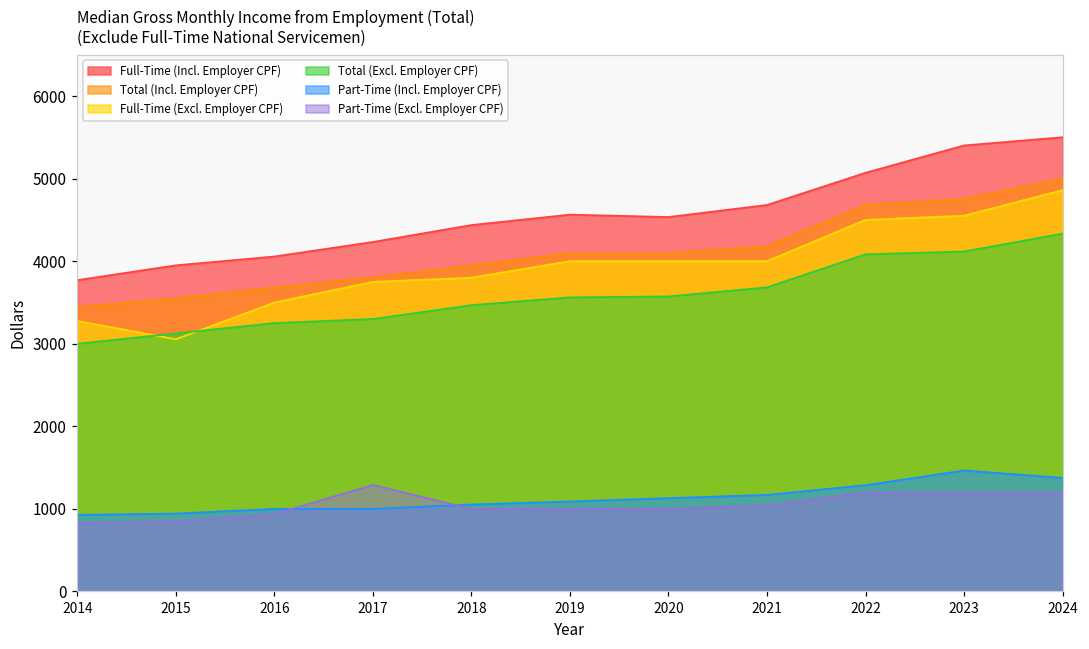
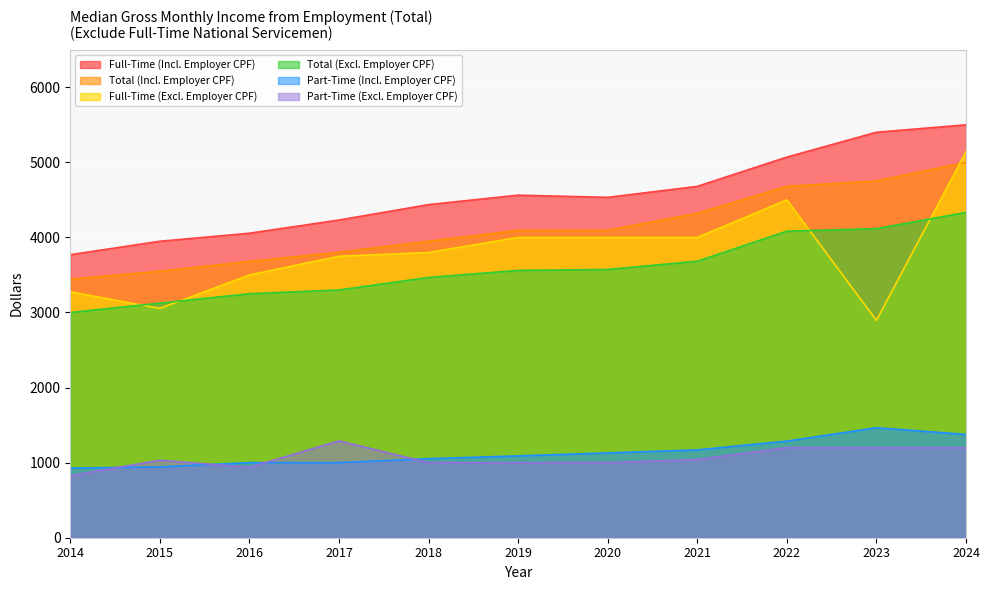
Part-Time (Excl. Employer CPF), 2015: 900 -> 1000
Total (Incl. Employer CPF), 2021: 4200 -> 4300
Full-Time (Excl. Employer CPF), 2023: 4600 -> 2900
Full-Time (Excl. Employer CPF), 2024: 4900 -> 5100
